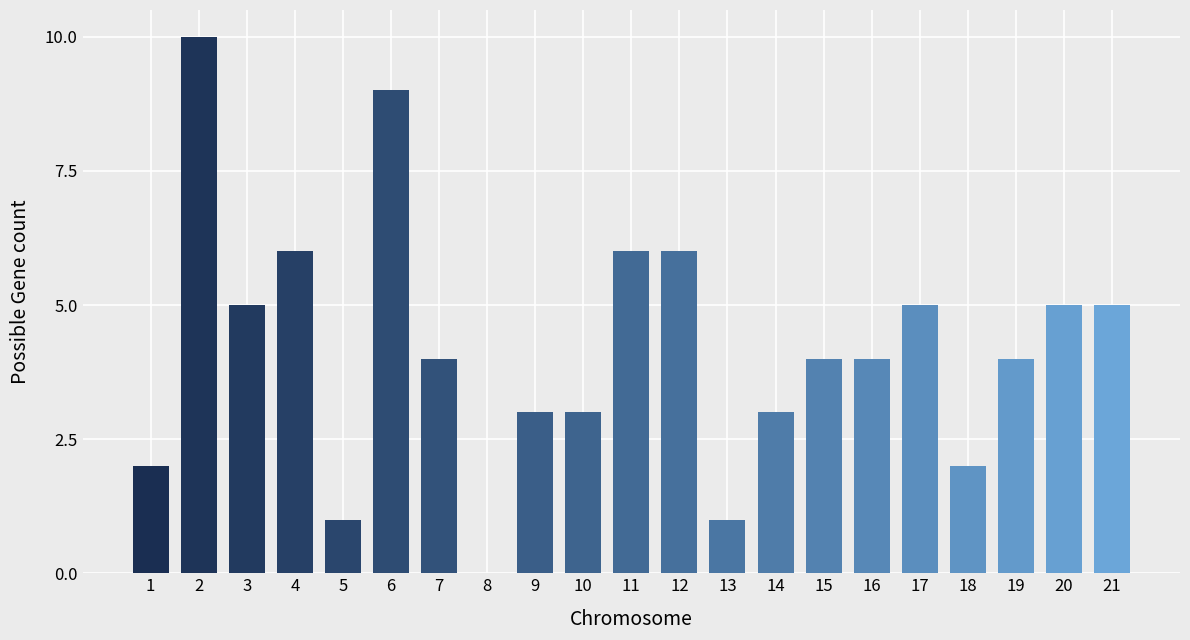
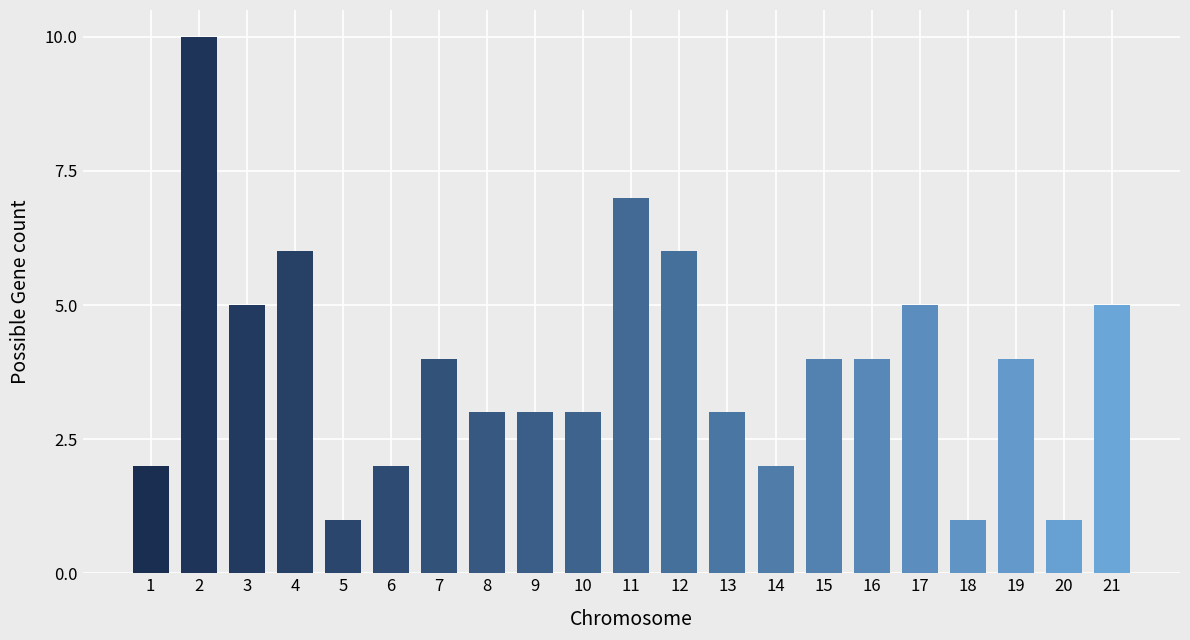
6: 9 -> 2
8: 0 -> 3
11: 6 -> 7
13: 1 -> 3
14: 3 -> 2
18: 2 -> 1
20: 5 -> 1
